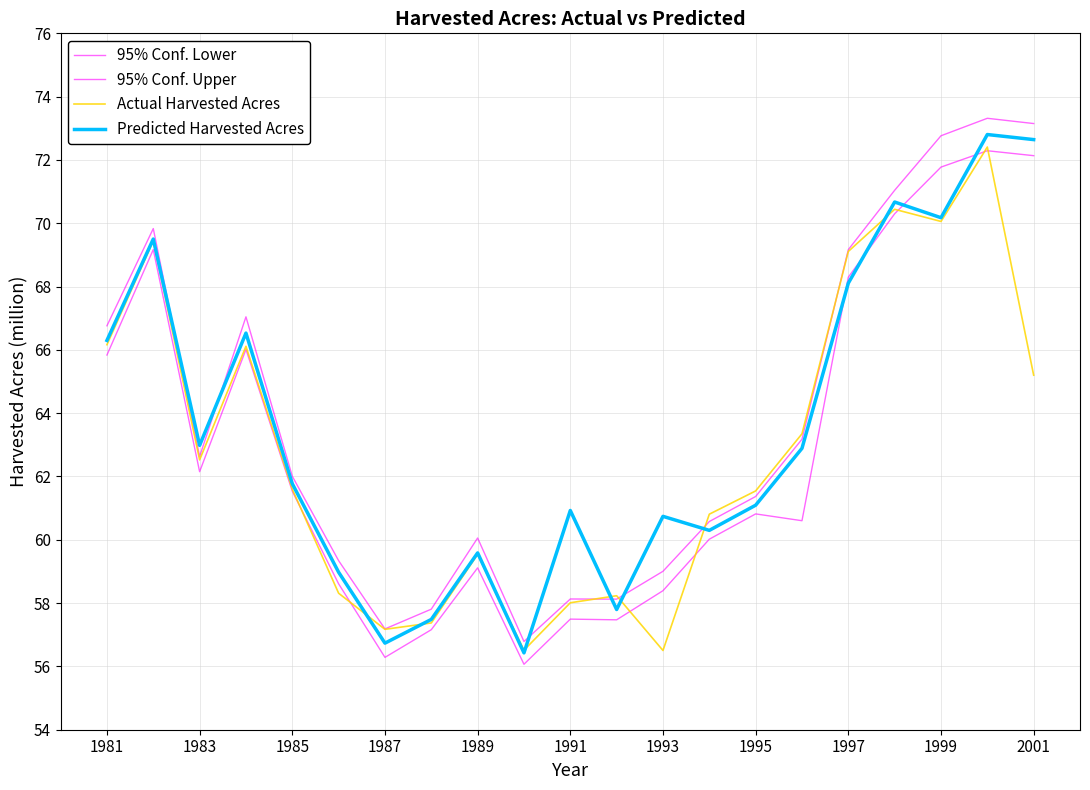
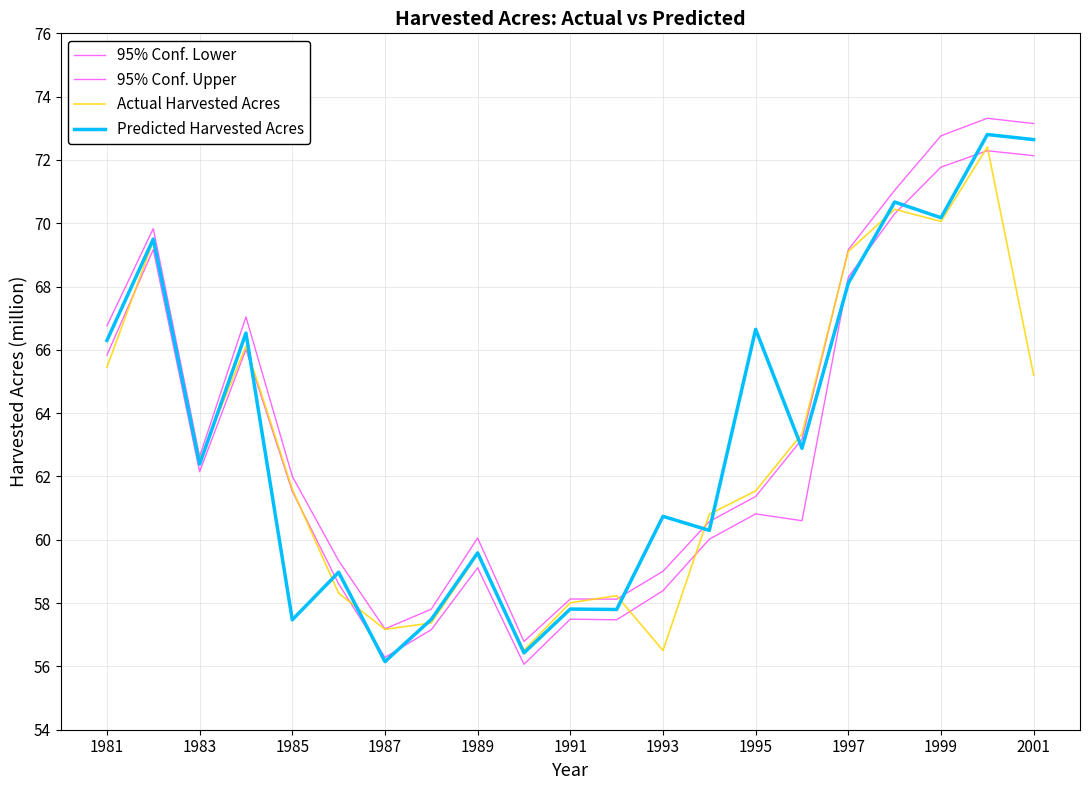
Actual Harvested Acres, 1981: 66.2 -> 65.4
Predicted Harvested Acres, 1983: 63.0 -> 62.4
Predicted Harvested Acres, 1985: 61.8 -> 57.5
Predicted Harvested Acres, 1987: 56.7 -> 56.2
Predicted Harvested Acres, 1991: 60.9 -> 57.8
Predicted Harvested Acres, 1995: 61.1 -> 66.6
